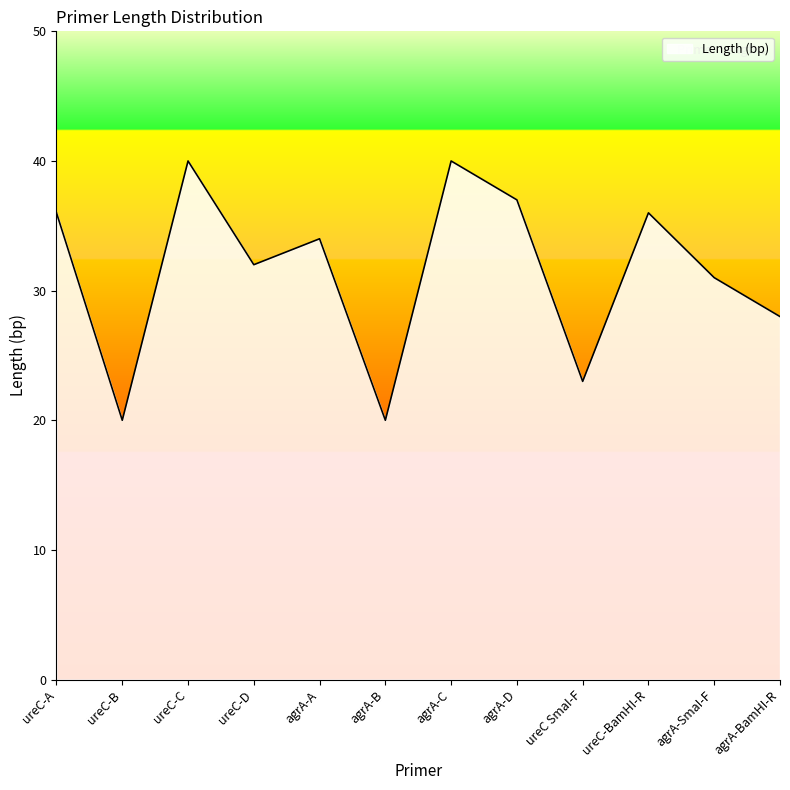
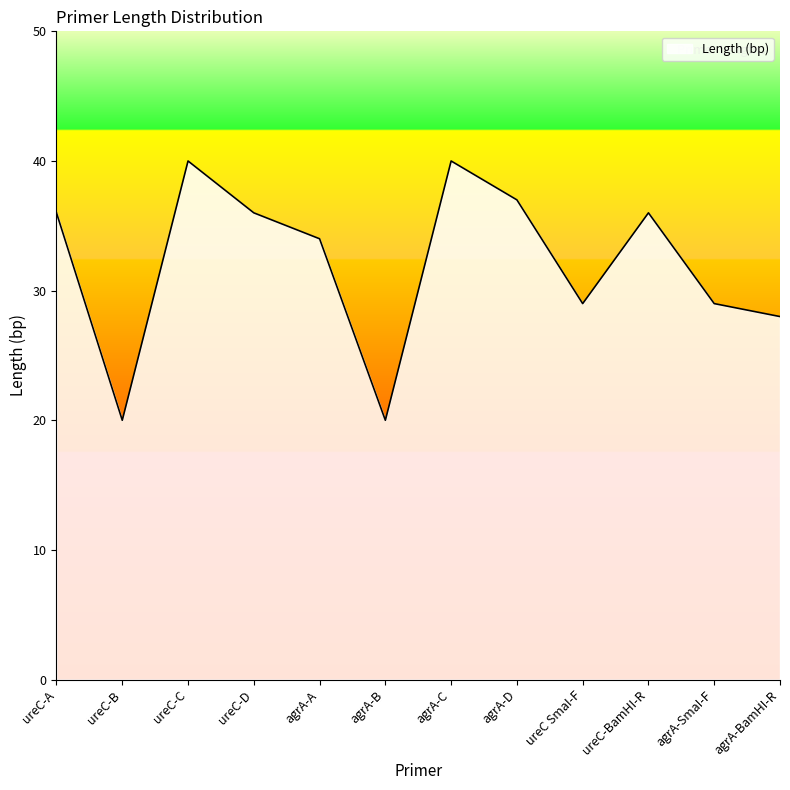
ureC-D: 32 -> 36
ureC SmaI-F: 23 -> 29
agrA-SmaI-F: 31 -> 29
